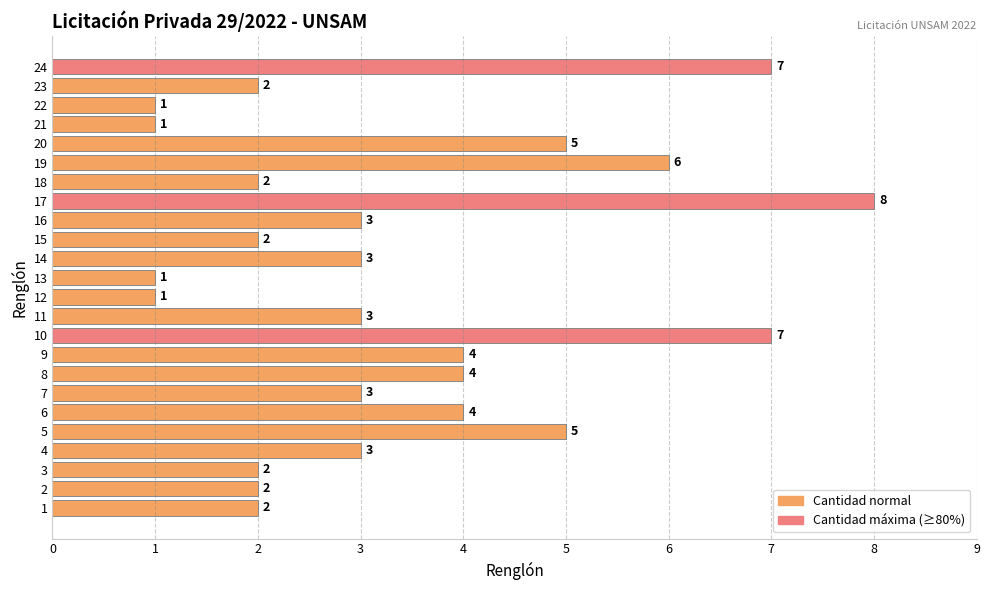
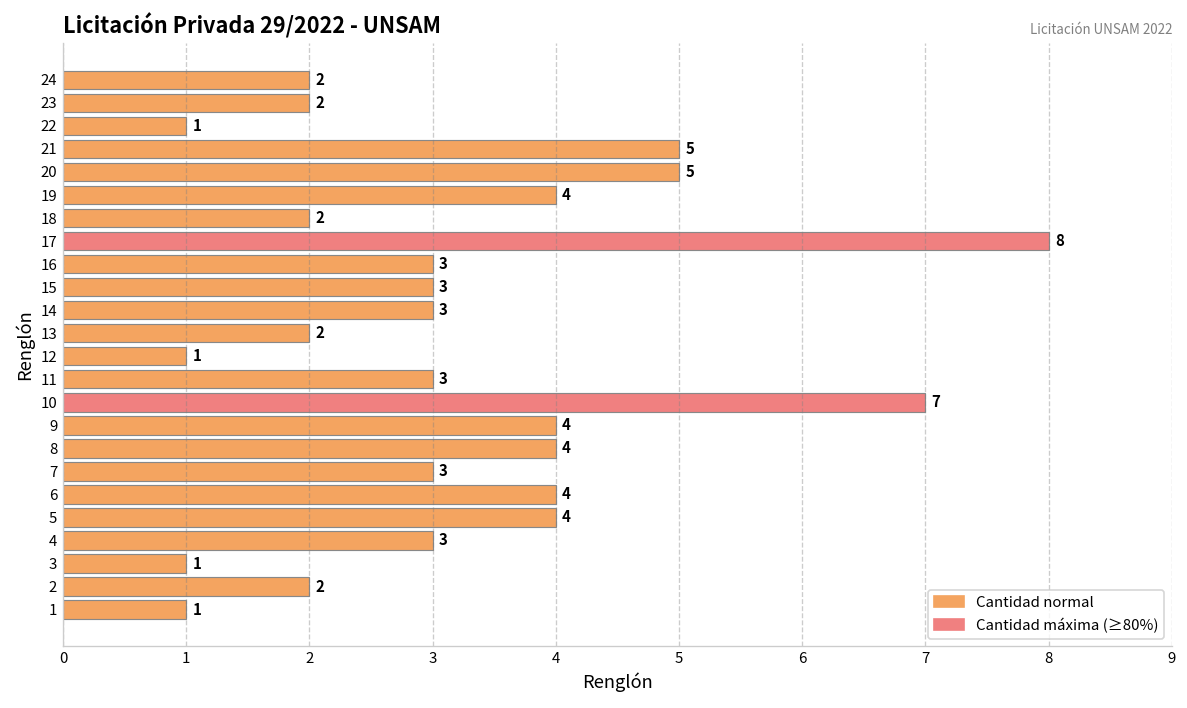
24: 7 -> 2
21: 1 -> 5
19: 6 -> 4
15: 2 -> 3
13: 1 -> 2
5: 5 -> 4
3: 2 -> 1
1: 2 -> 1
